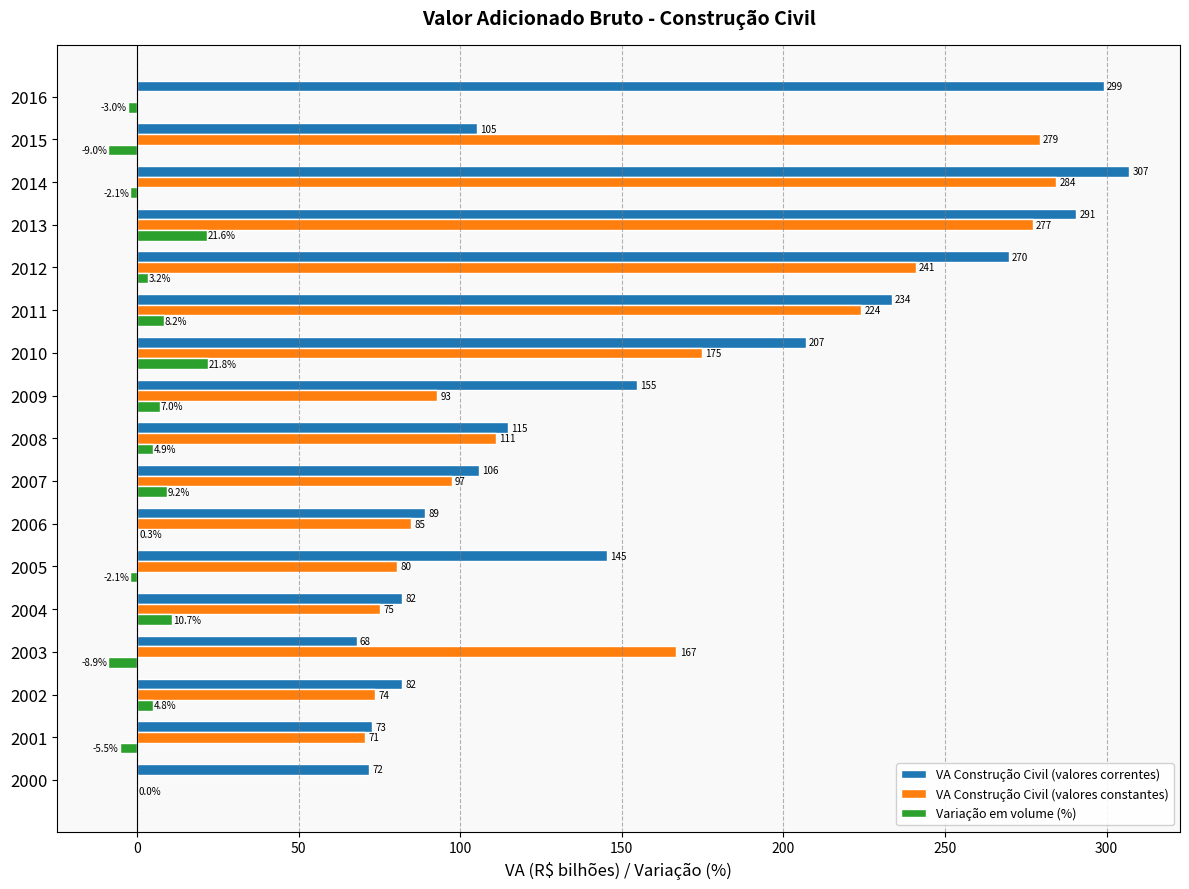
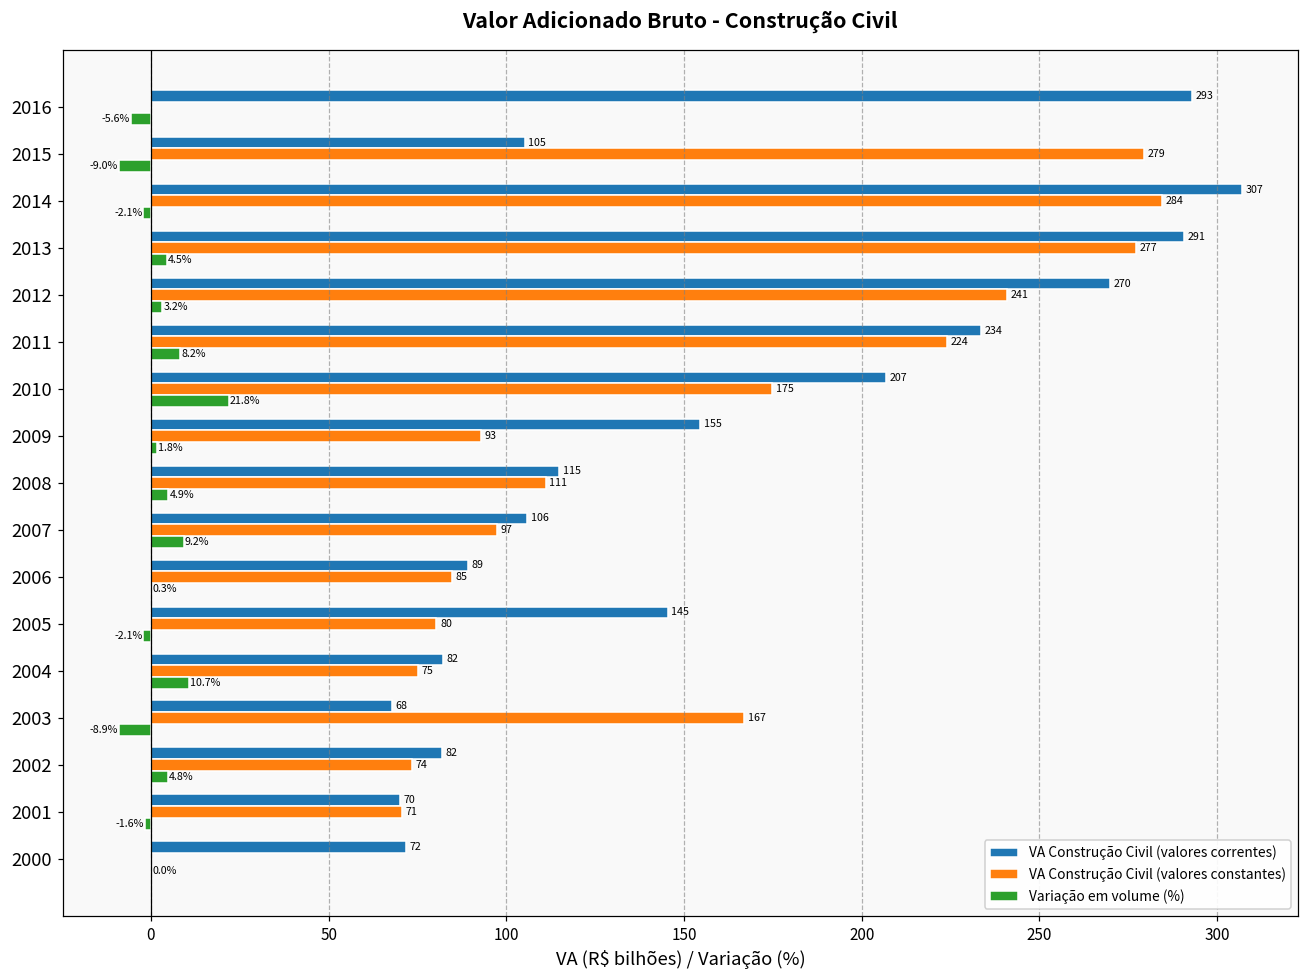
VA Construção Civil (valores correntes), 2016: 299 -> 293
Variação em volume (%), 2016: -3.0% -> -5.6%
Variação em volume (%), 2013: 21.6% -> 4.5%
Variação em volume (%), 2009: 7.0% -> 1.8%
VA Construção Civil (valores correntes), 2001: 73 -> 70
Variação em volume (%), 2001: -5.5% -> -1.6%
